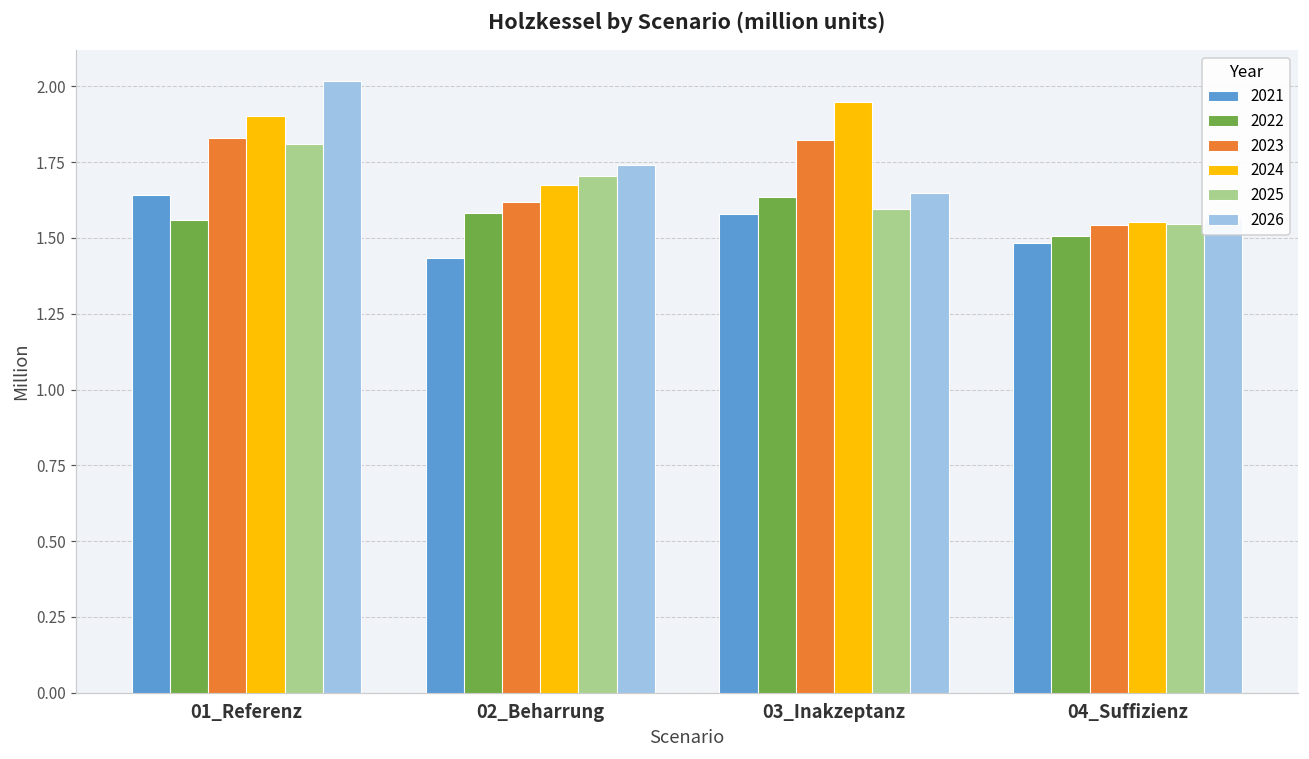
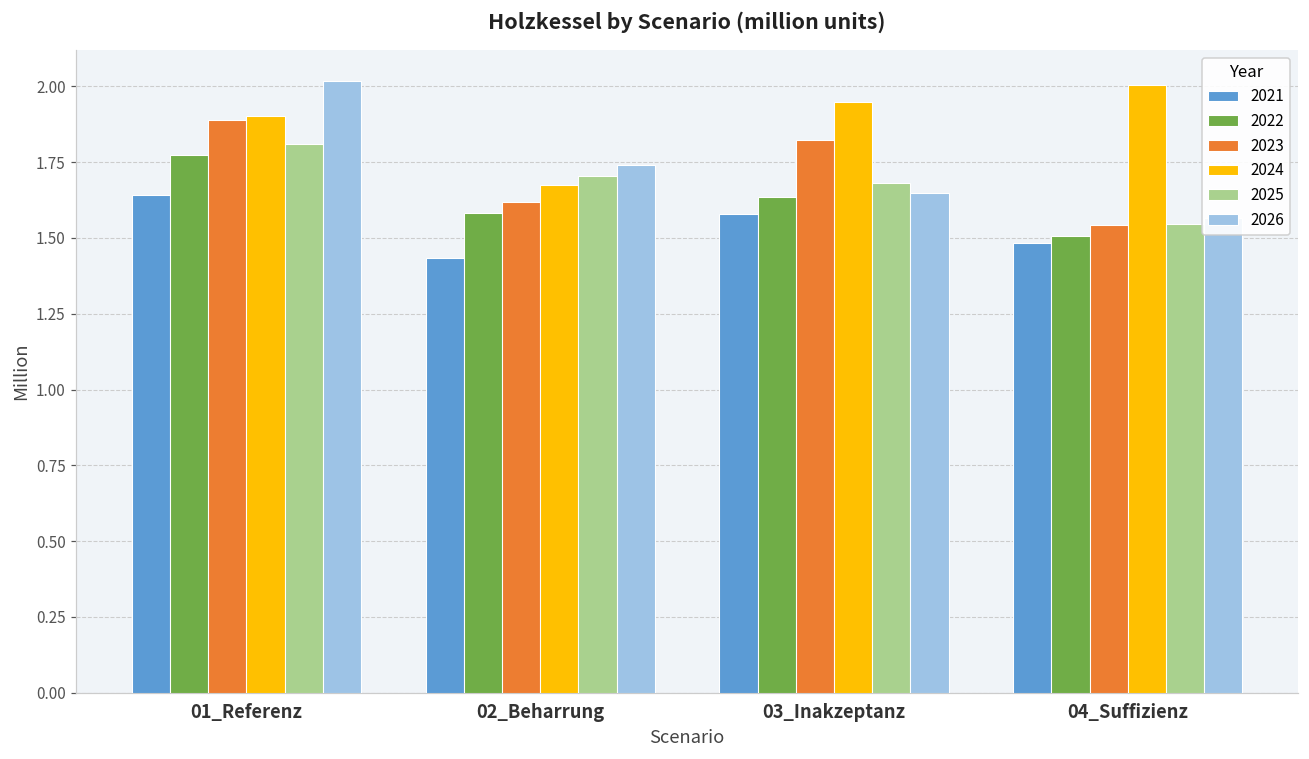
2022, 01_Referenz: 1.56 -> 1.77
2023, 01_Referenz: 1.83 -> 1.89
2025, 03_Inakzeptanz: 1.59 -> 1.68
2024, 04_Suffizienz: 1.55 -> 2.01
